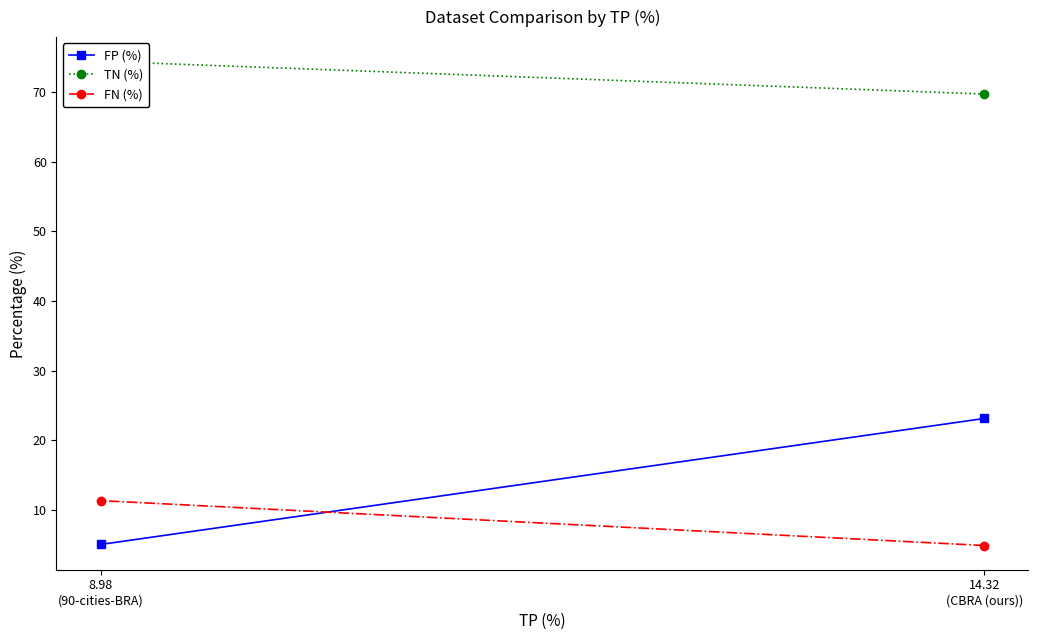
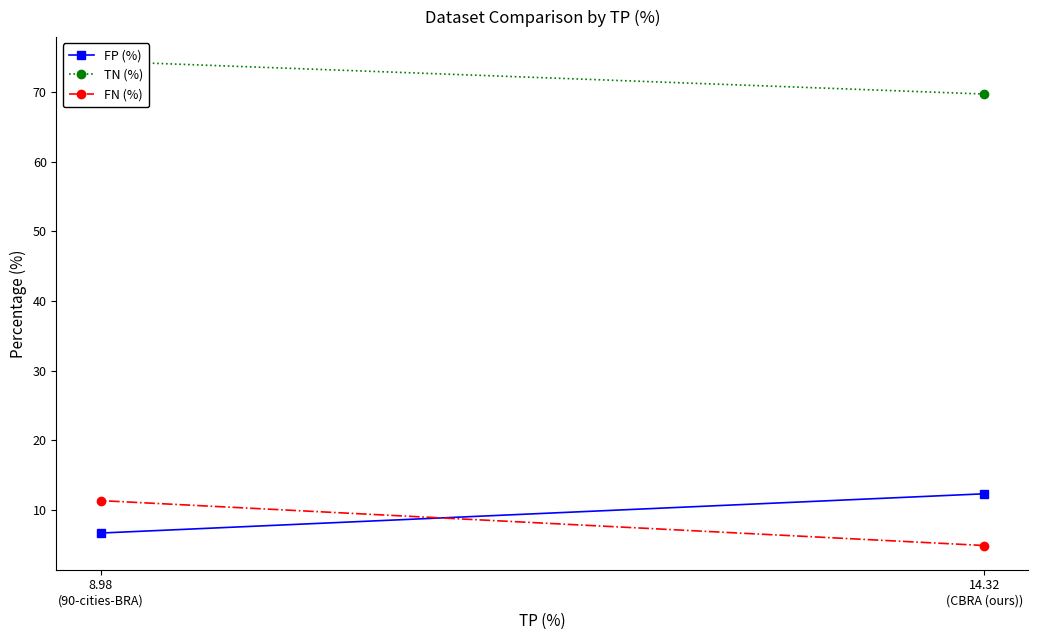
FP (%), 8.98 (90-cities-BRA): 5 -> 7
FP (%), 14.32 (CBRA (ours)): 23 -> 12
